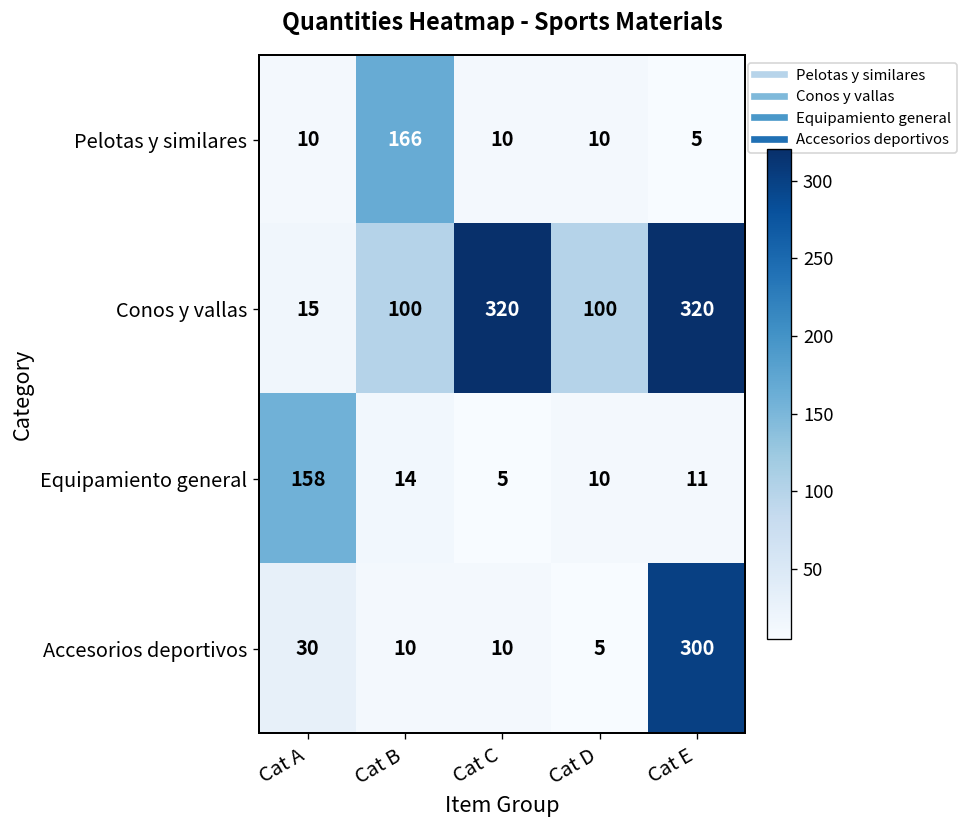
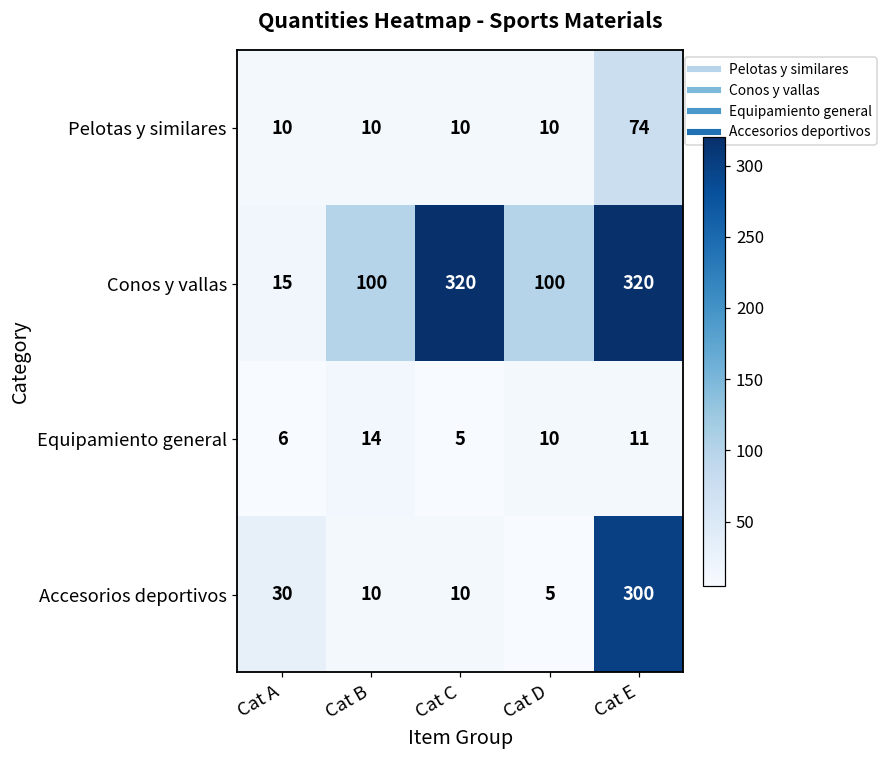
Pelotas y similares, Cat B: 166 -> 10
Pelotas y similares, Cat E: 5 -> 74
Equipamiento general, Cat A: 158 -> 6
